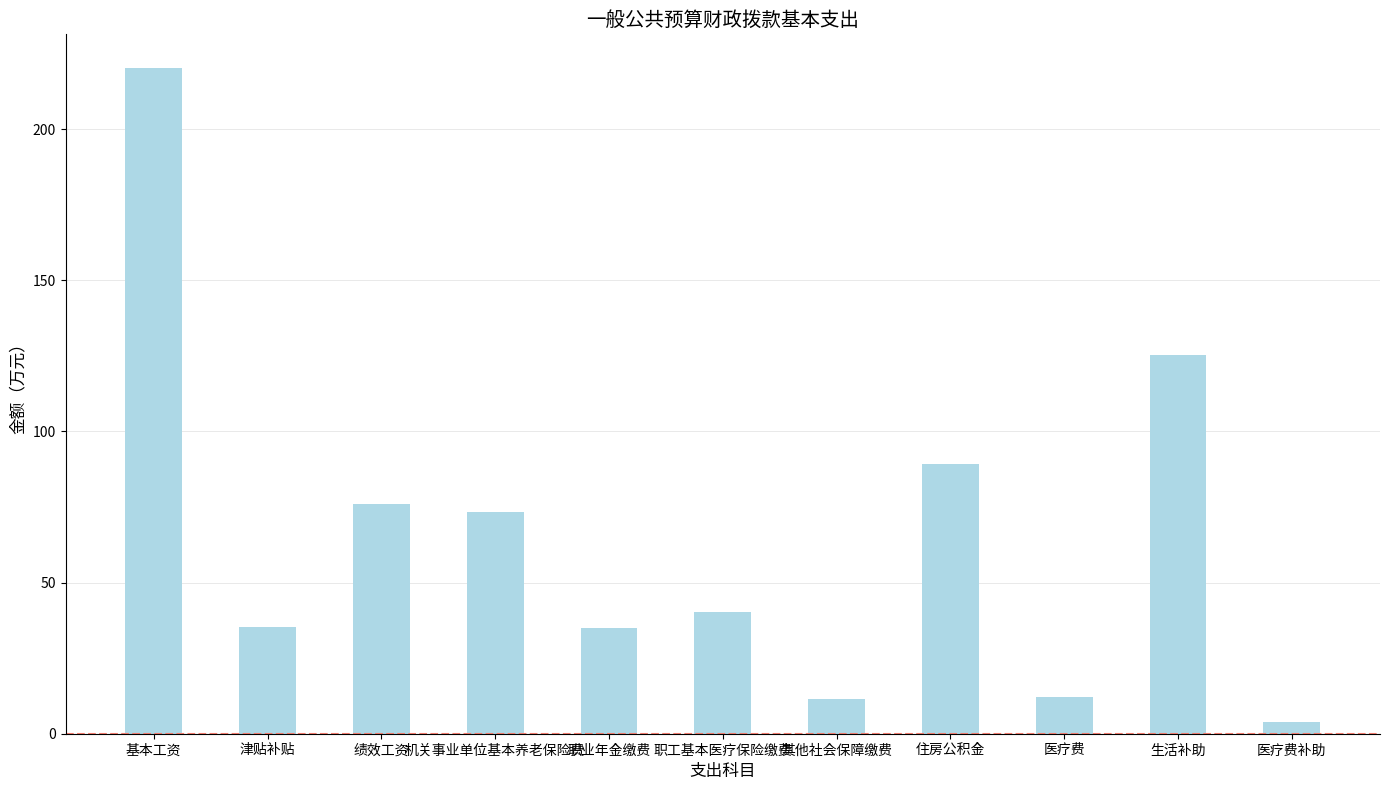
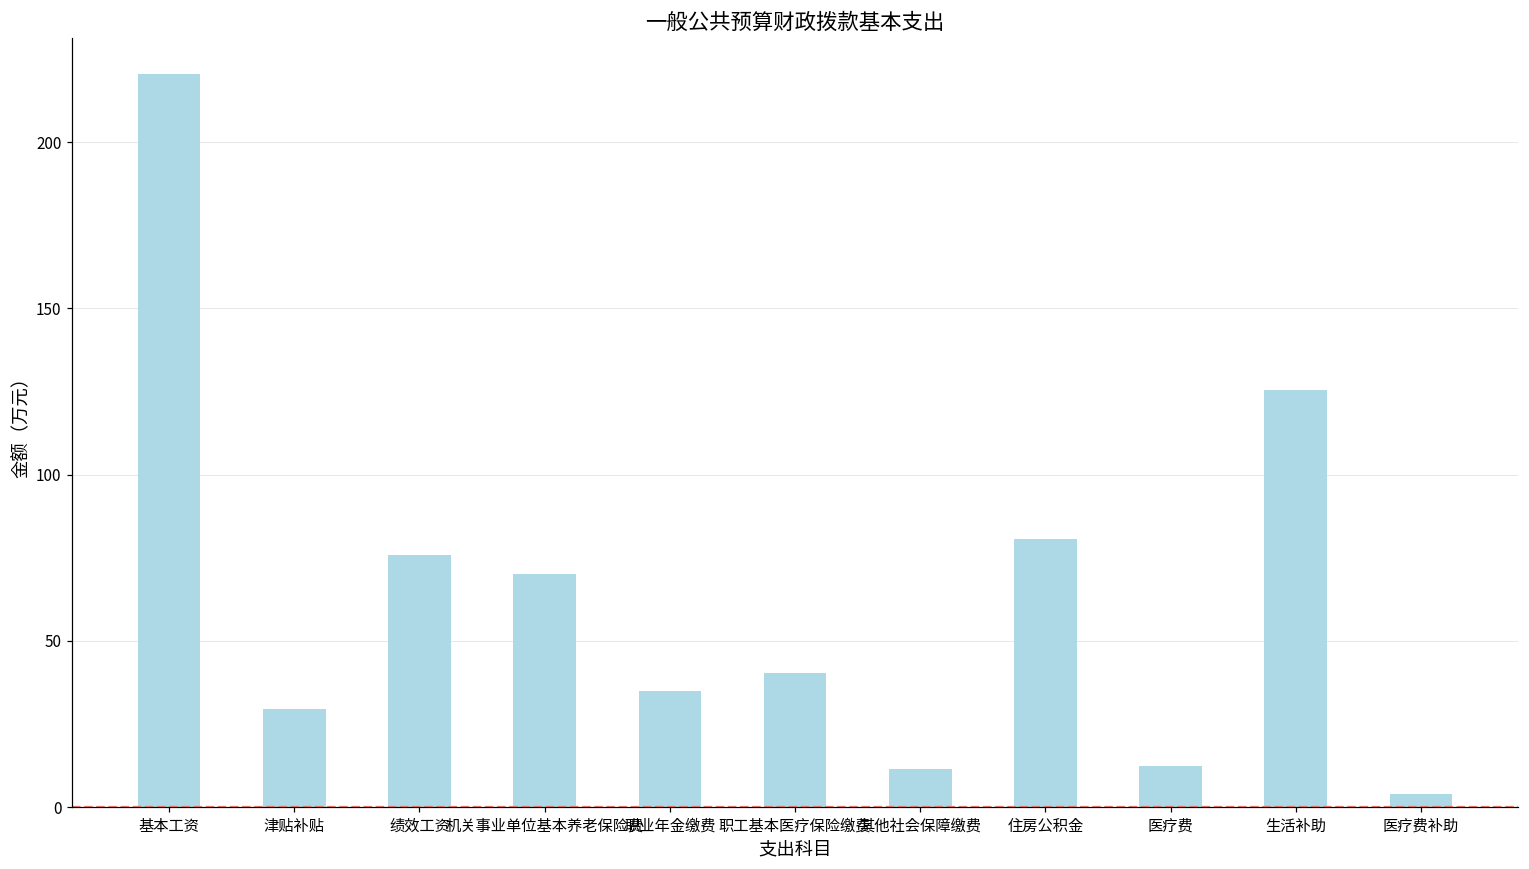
津贴补贴: 35 -> 30
机关事业单位基本养老保险费: 73 -> 70
住房公积金: 89 -> 81
